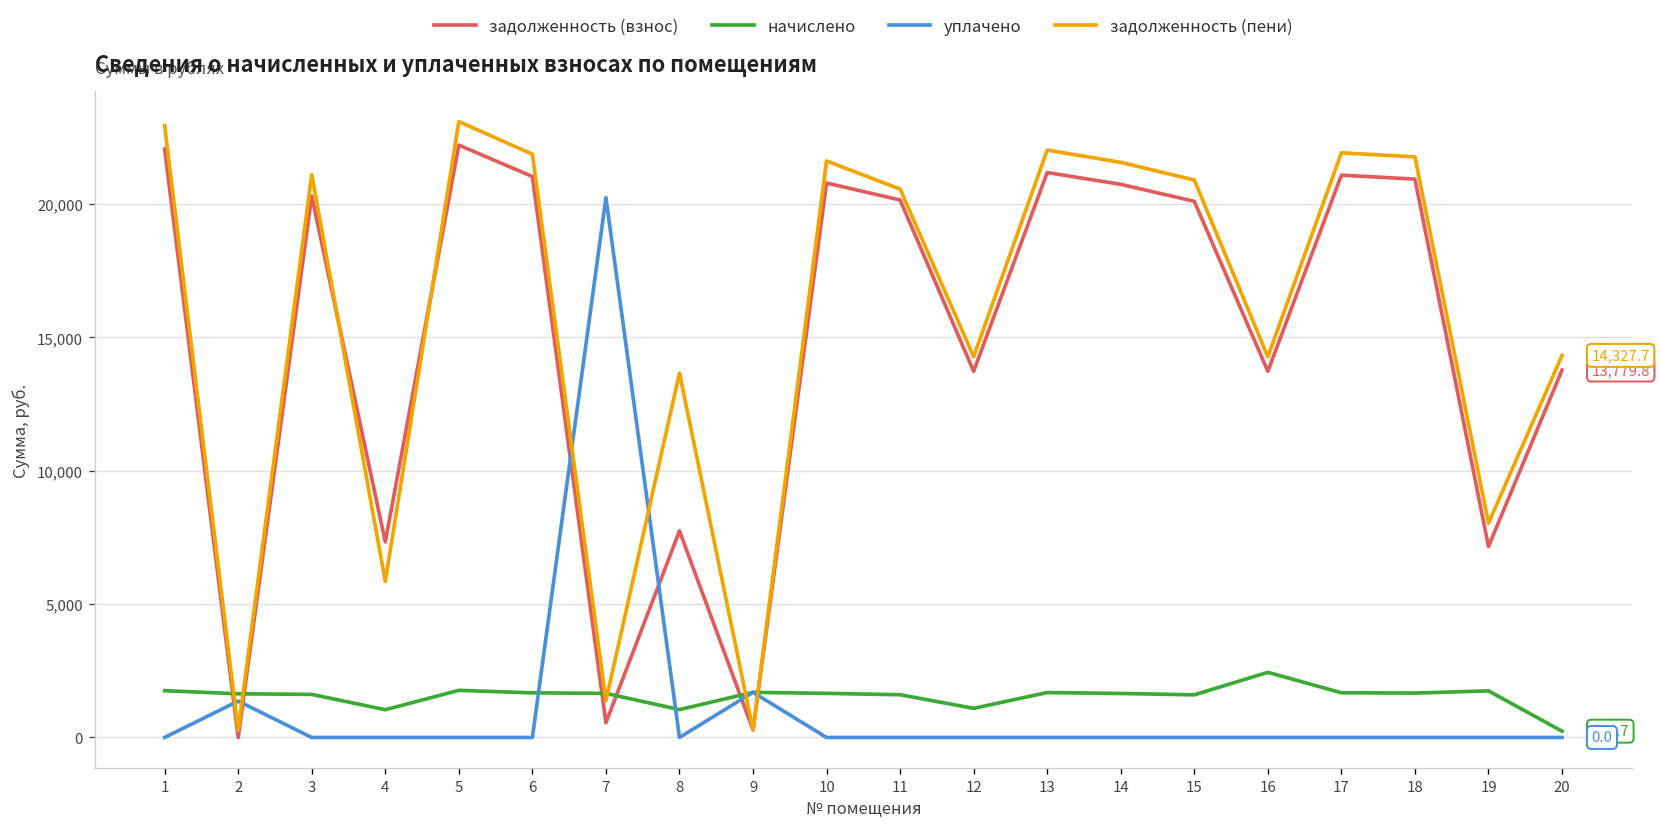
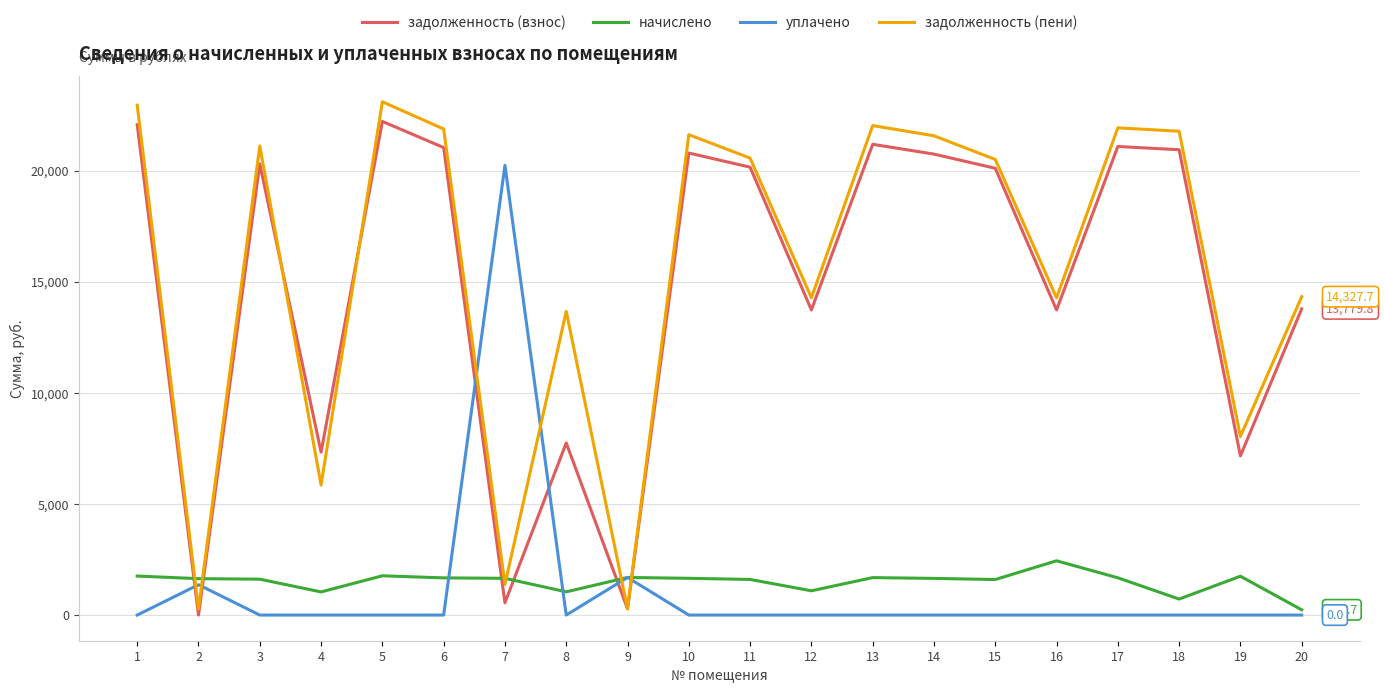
задолженность (пени), 15: 20,900 -> 20,500
начислено, 18: 1,700 -> 700
